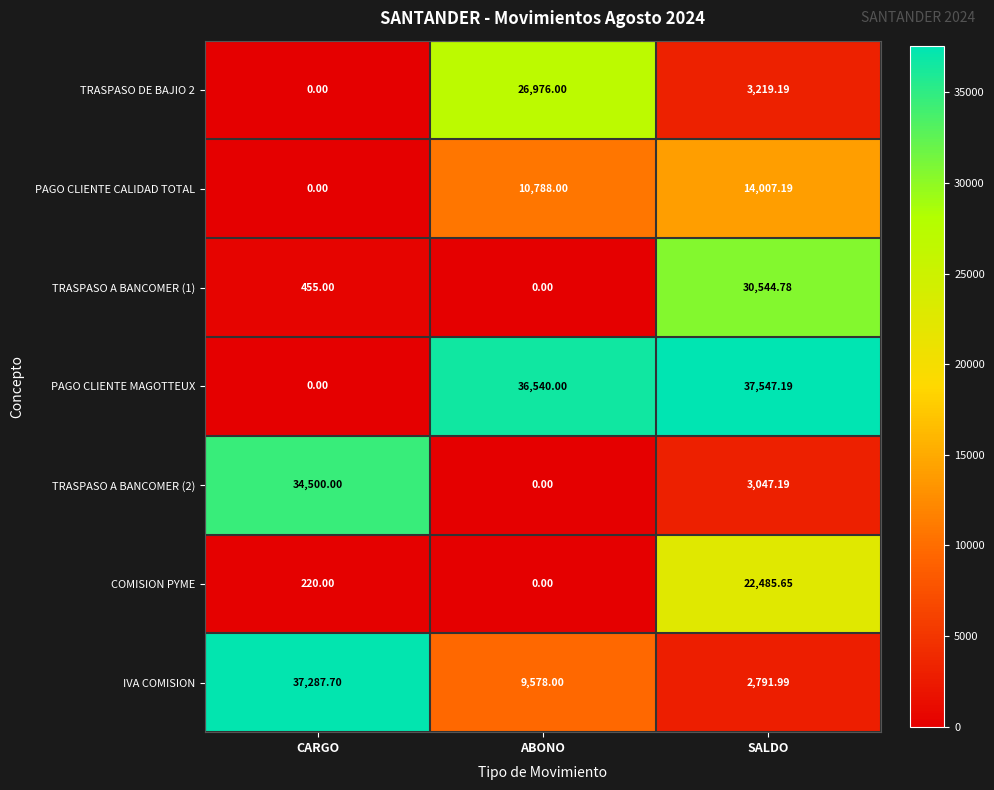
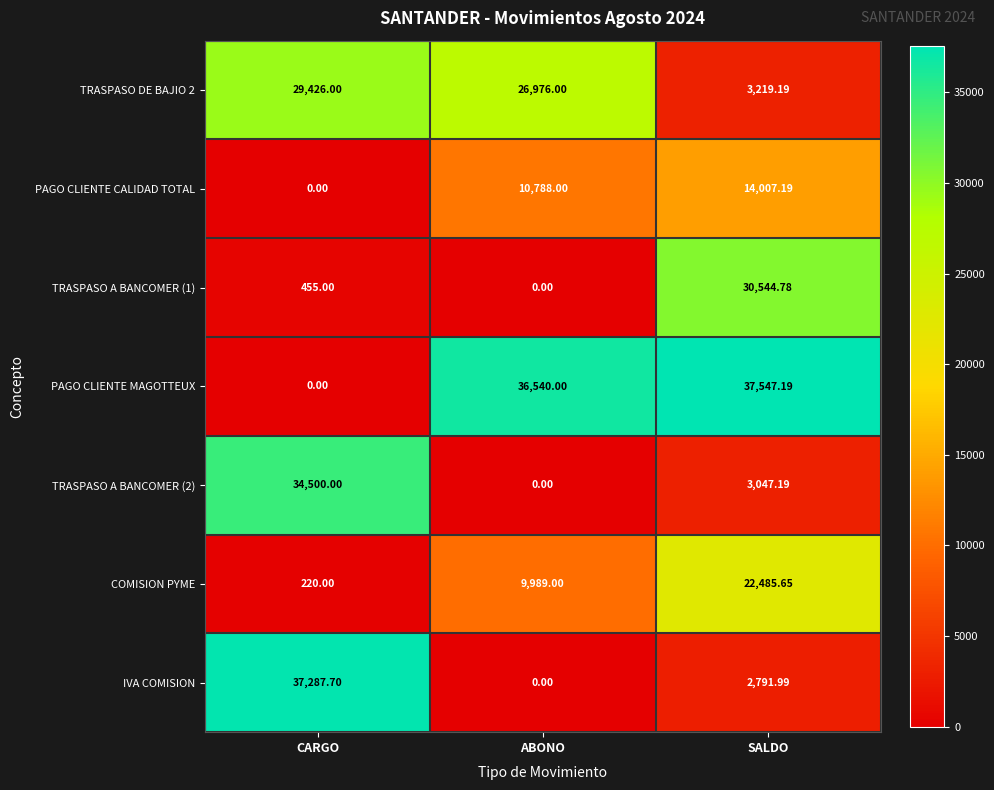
TRASPASO DE BAJIO 2, CARGO: 0.00 -> 29,426.00
COMISION PYME, ABONO: 0.00 -> 9,989.00
IVA COMISION, ABONO: 9,578.00 -> 0.00
